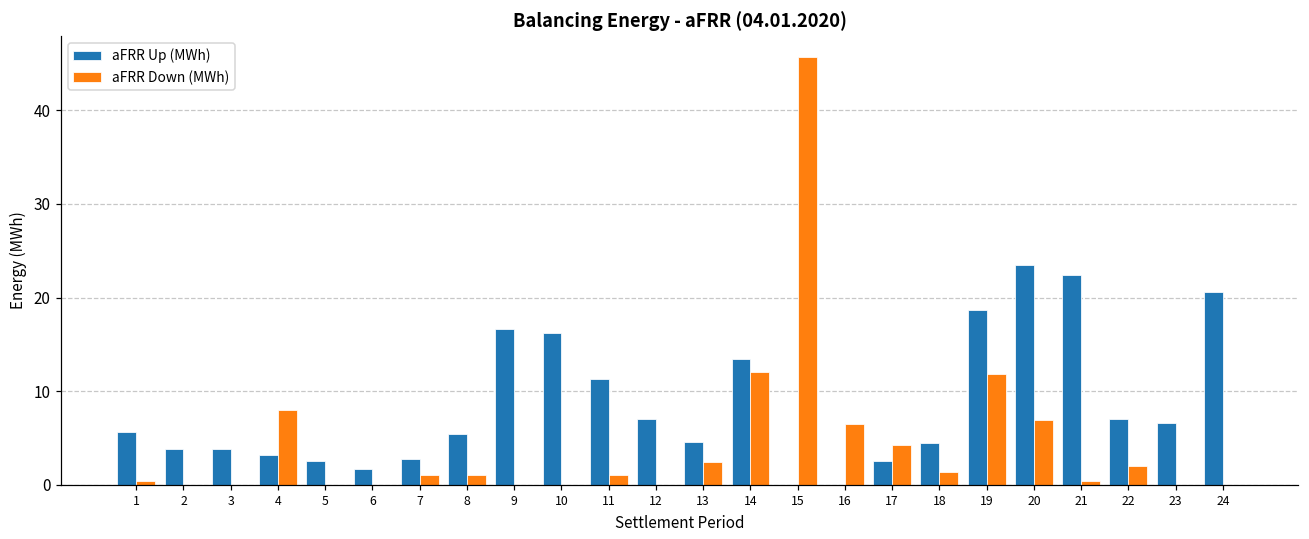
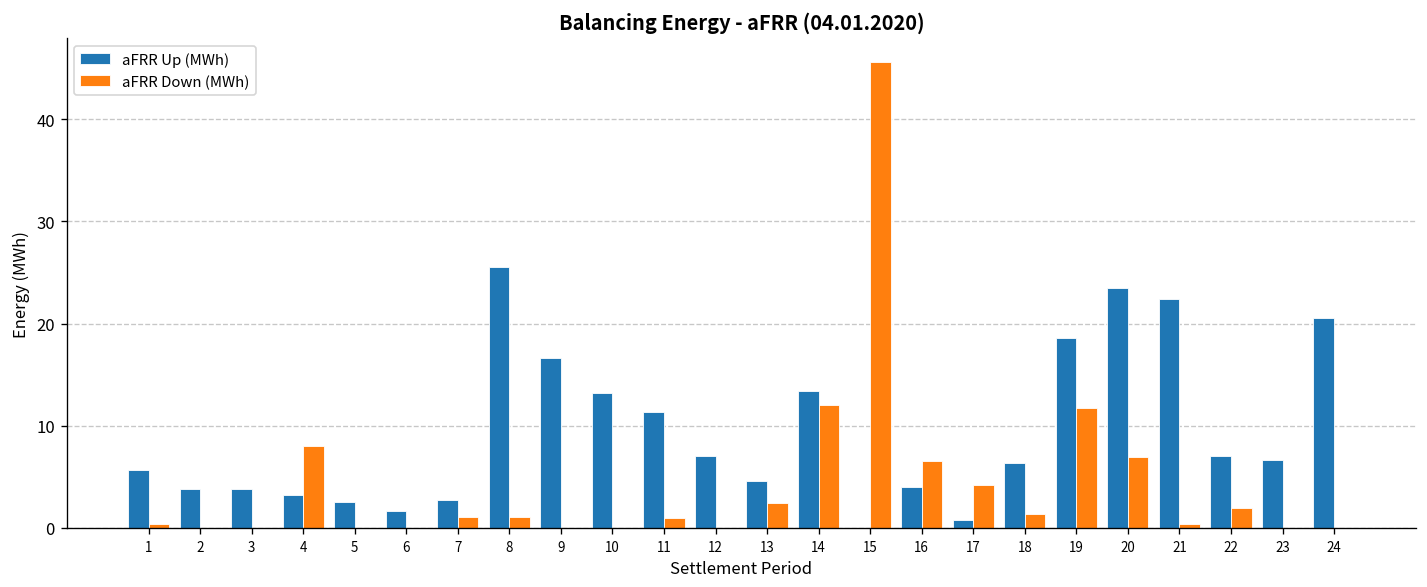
aFRR Up (MWh), 8: 5 -> 26
aFRR Up (MWh), 10: 16 -> 13
aFRR Up (MWh), 16: 0 -> 4
aFRR Up (MWh), 17: 3 -> 1
aFRR Up (MWh), 18: 4 -> 6
